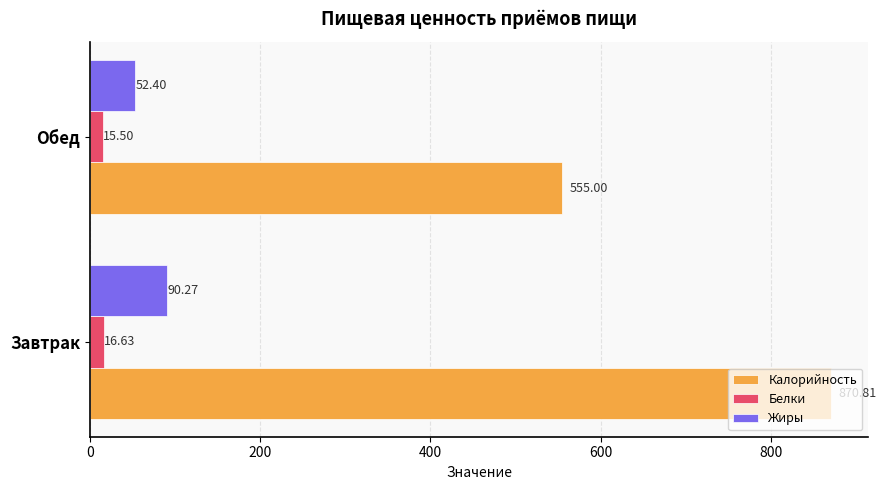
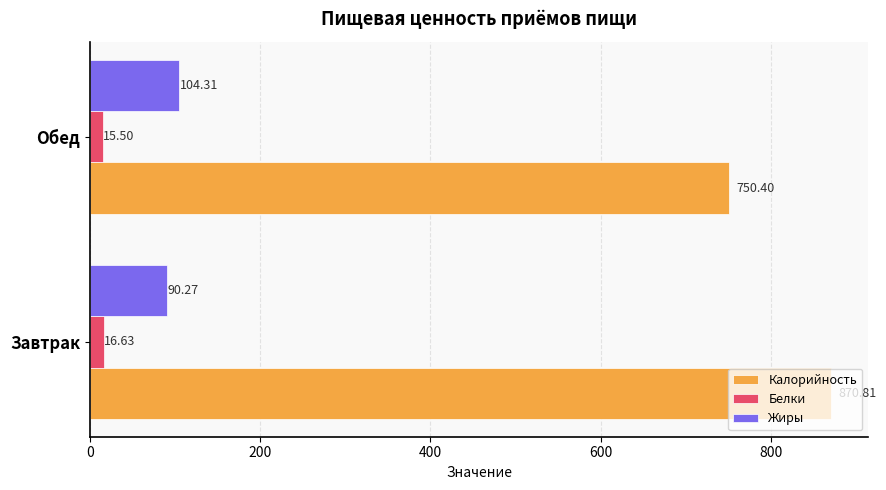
Жиры, Обед: 52.40 -> 104.31
Калорийность, Обед: 555.00 -> 750.40
